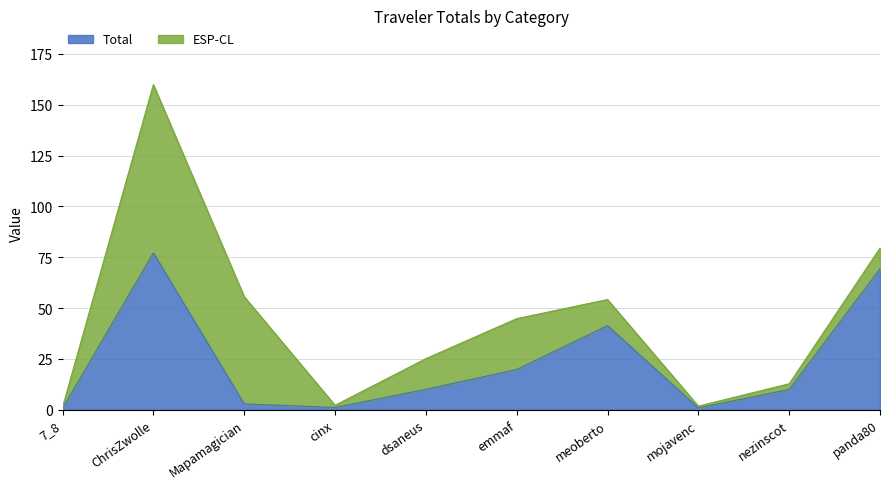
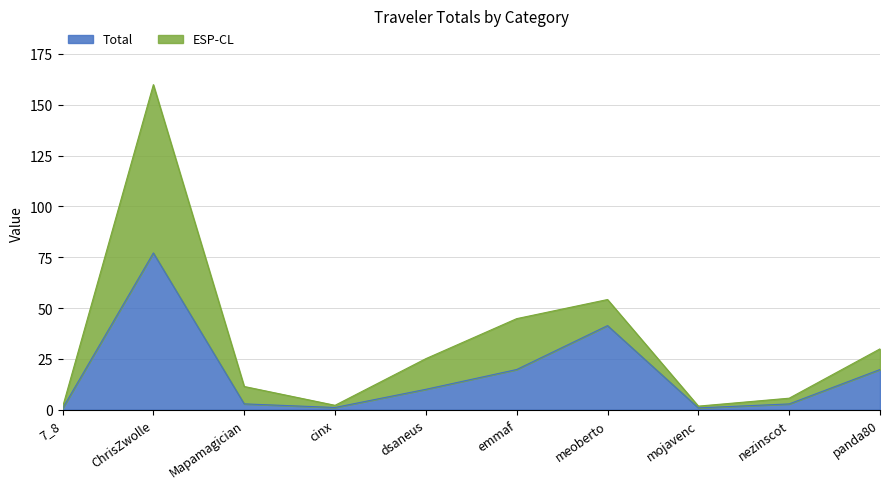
ESP-CL, Mapamagician: 53 -> 9
Total, nezinscot: 10 -> 3
Total, panda80: 69 -> 20
